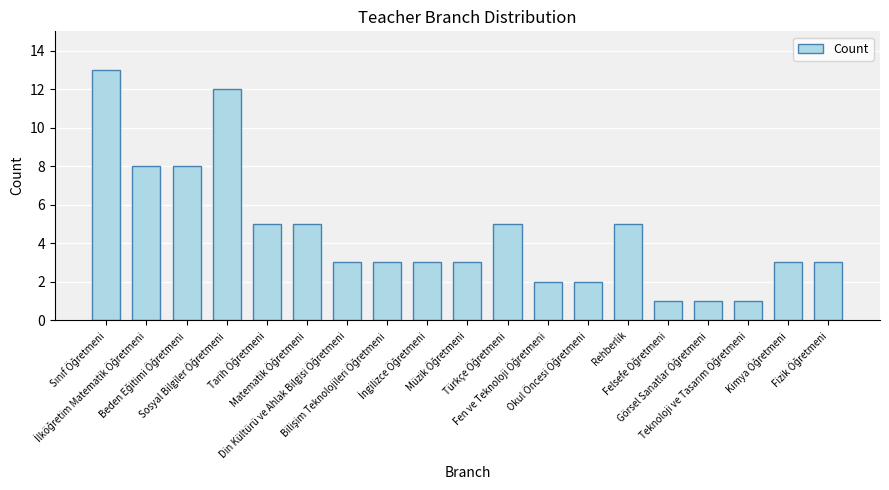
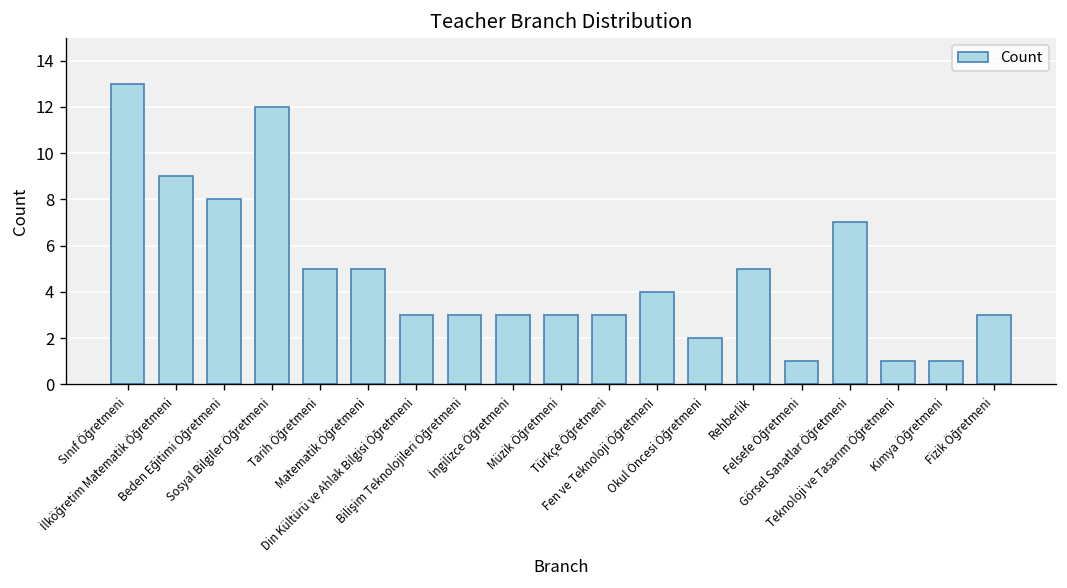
İlköğretim Matematik Öğretmeni: 8 -> 9
Türkçe Öğretmeni: 5 -> 3
Fen ve Teknoloji Öğretmeni: 2 -> 4
Görsel Sanatlar Öğretmeni: 1 -> 7
Kimya Öğretmeni: 3 -> 1
